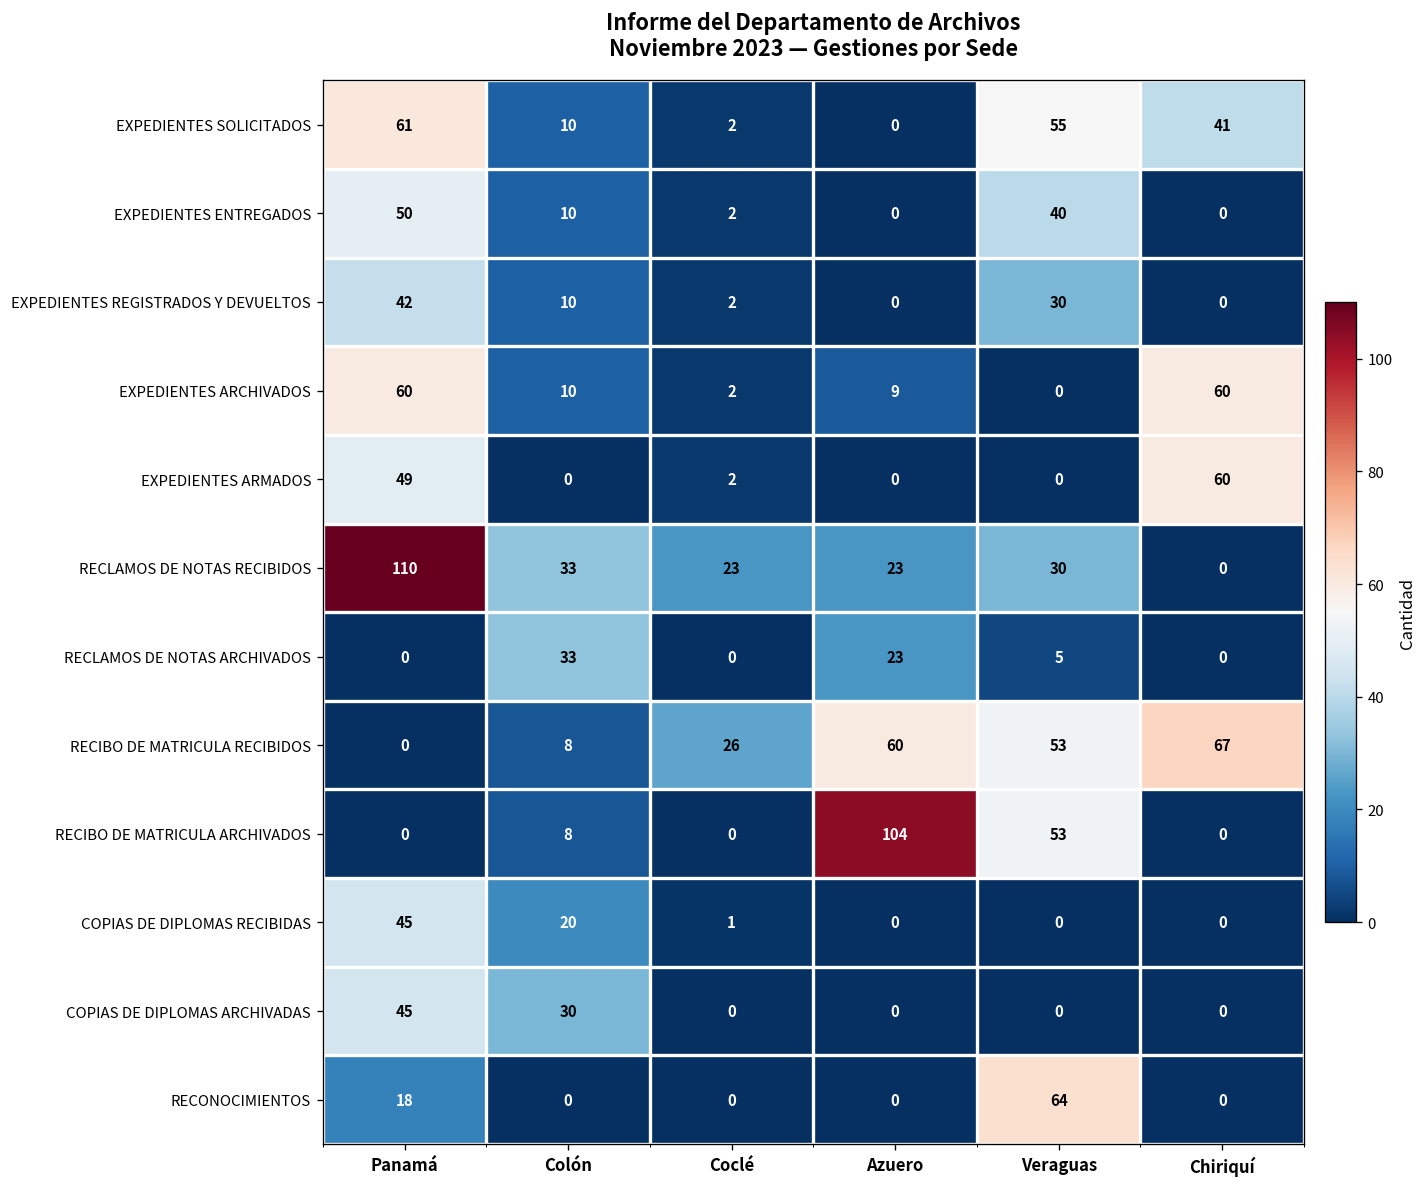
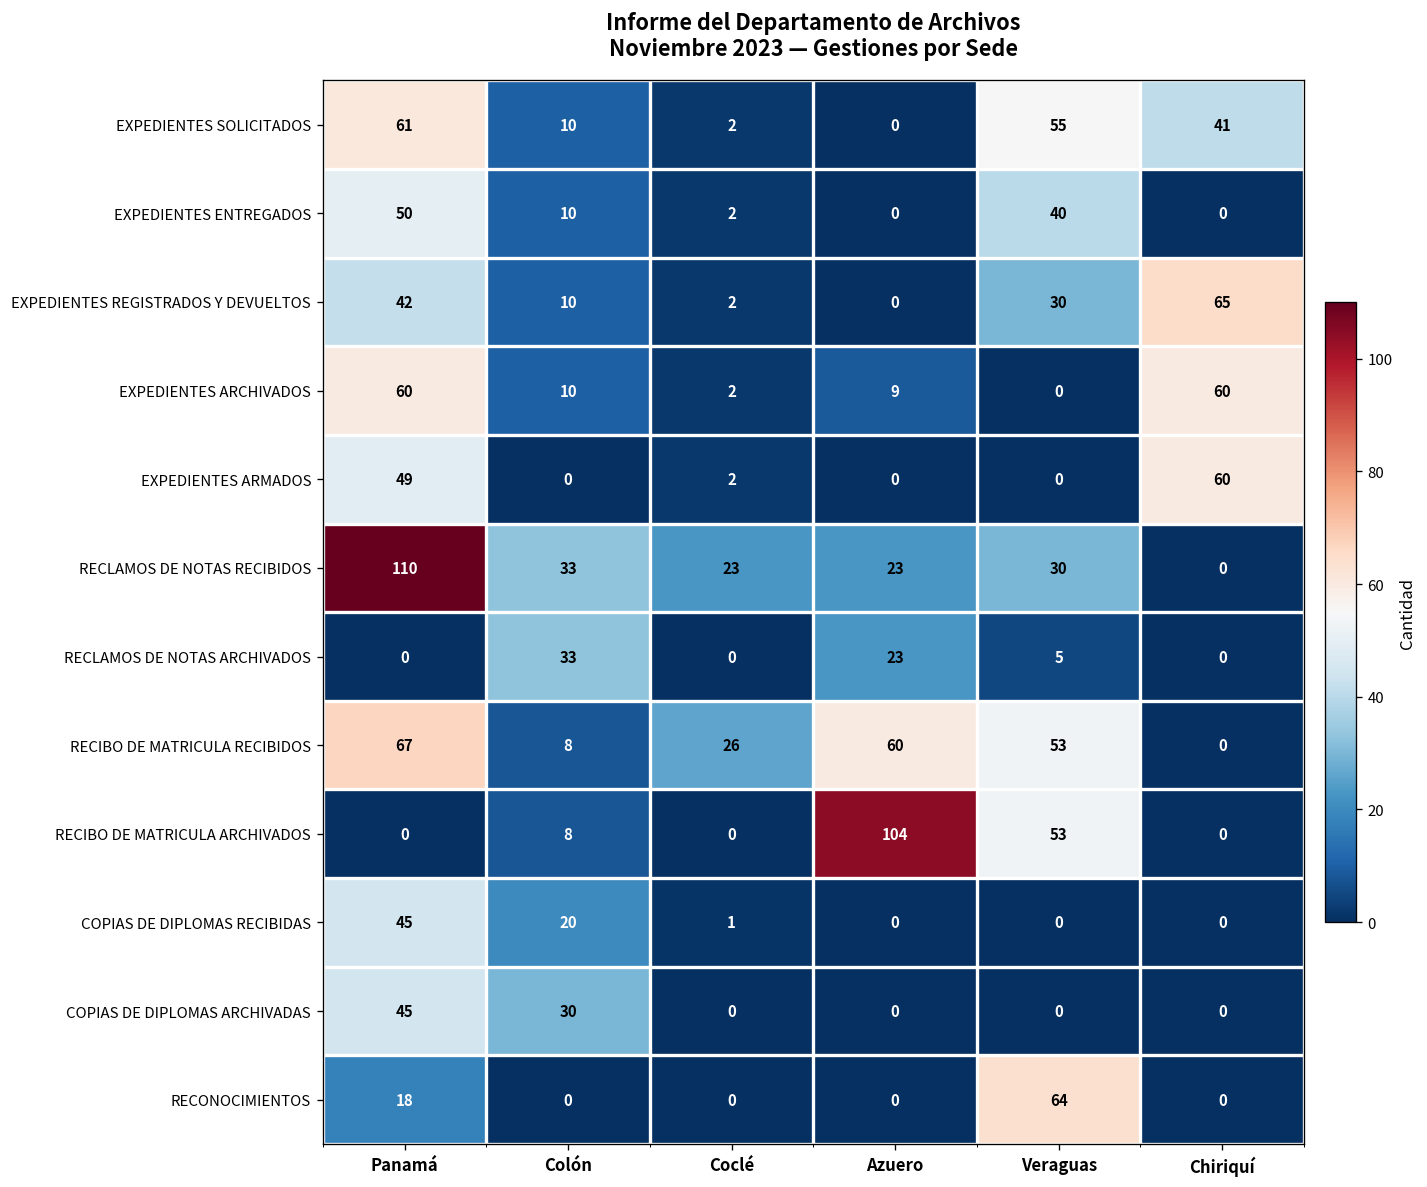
EXPEDIENTES REGISTRADOS Y DEVUELTOS, Chiriquí: 0 -> 65
RECIBO DE MATRICULA RECIBIDOS, Panamá: 0 -> 67
RECIBO DE MATRICULA RECIBIDOS, Chiriquí: 67 -> 0
